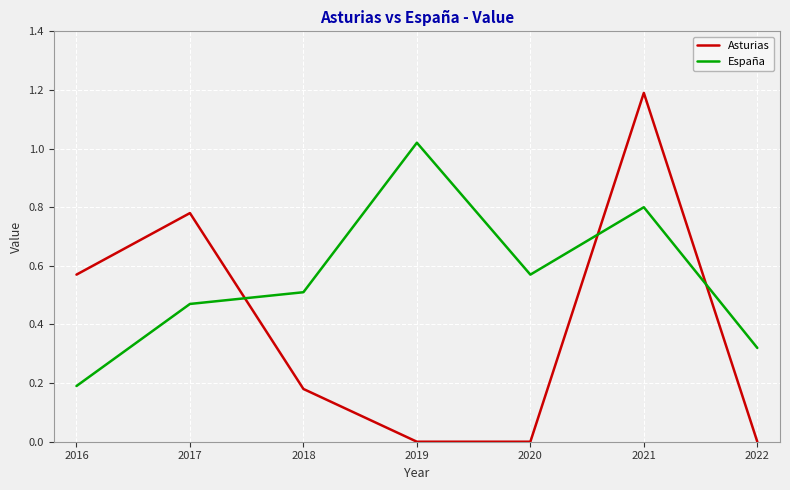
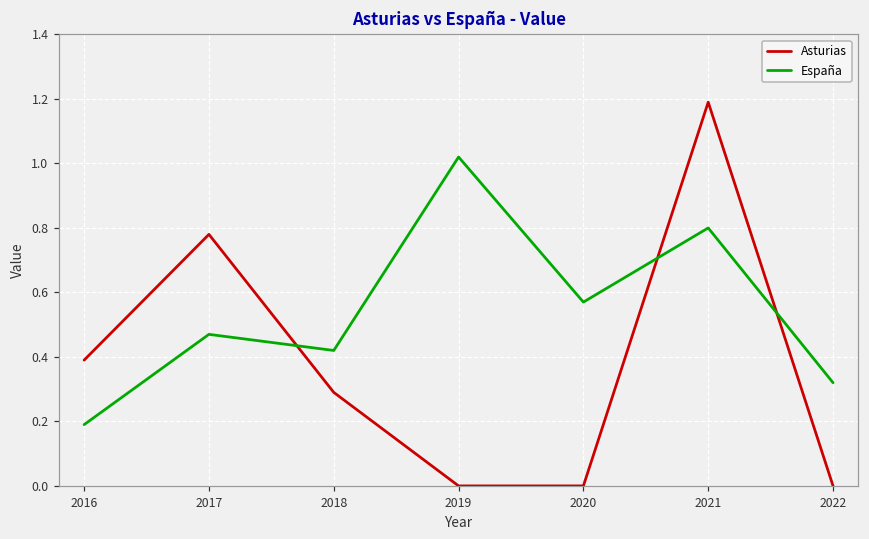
Asturias, 2016: 0.57 -> 0.39
Asturias, 2018: 0.18 -> 0.29
España, 2018: 0.51 -> 0.42
